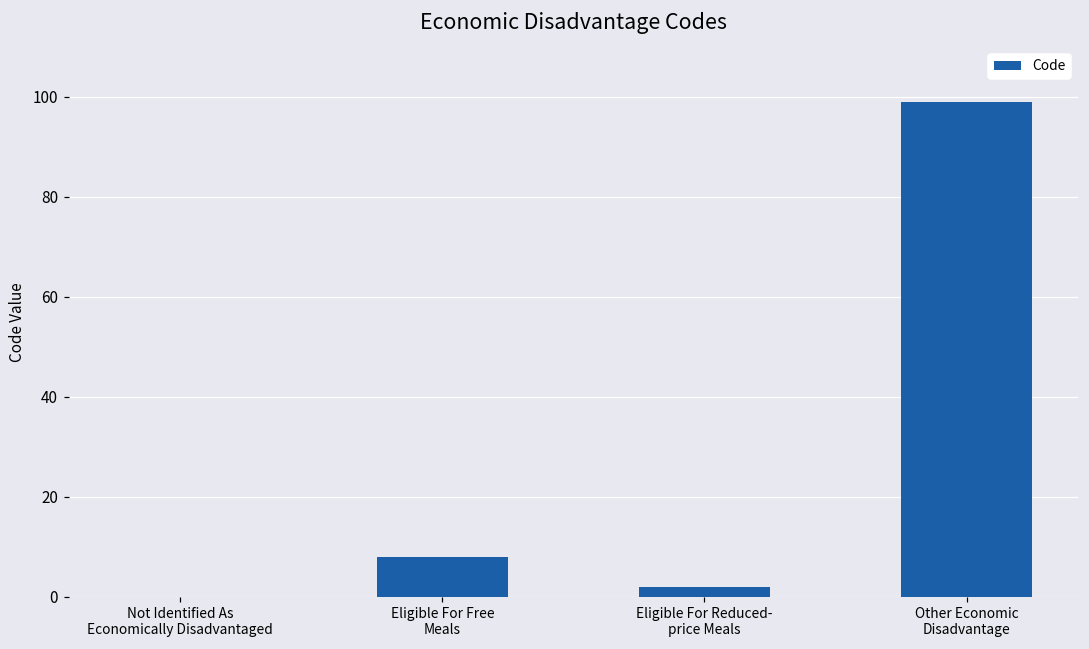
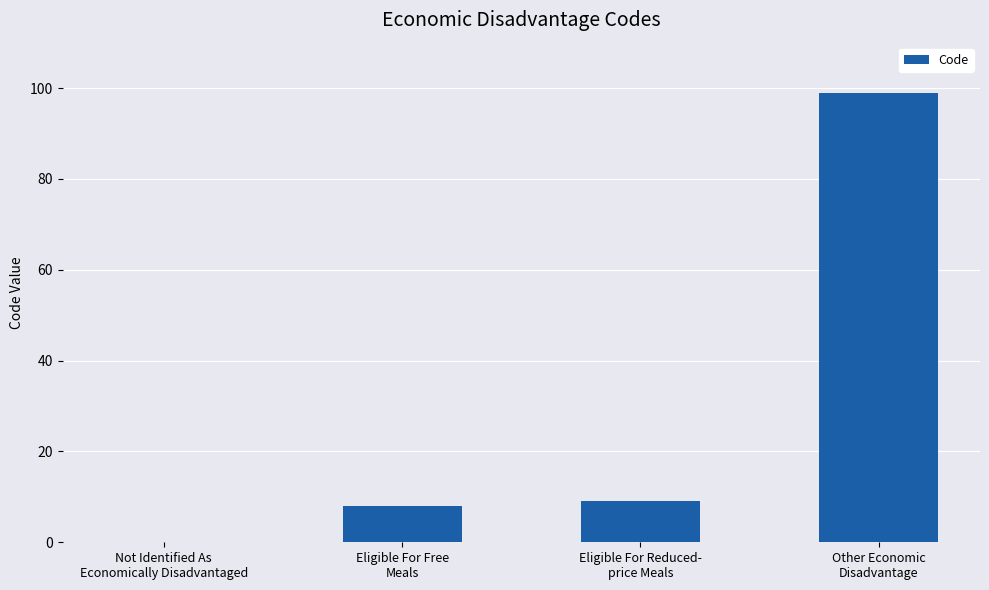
Eligible For Reduced- price Meals: 2 -> 9
